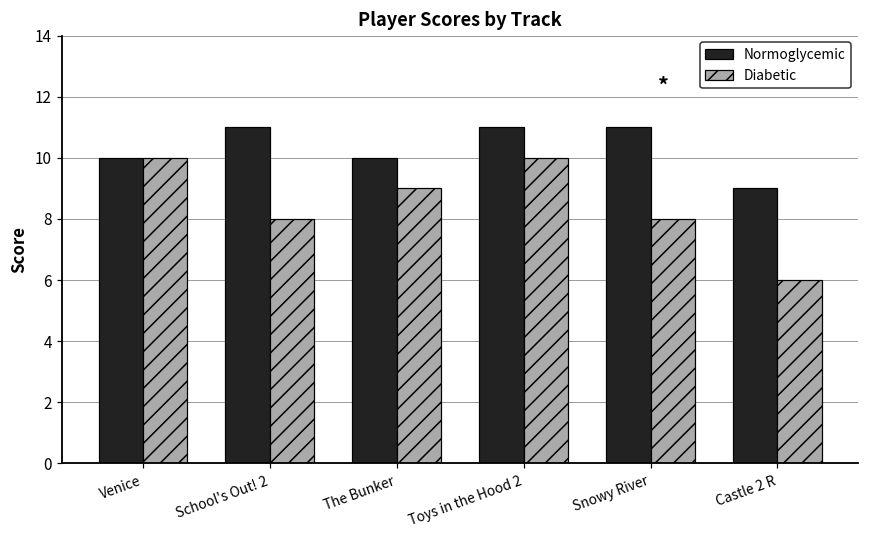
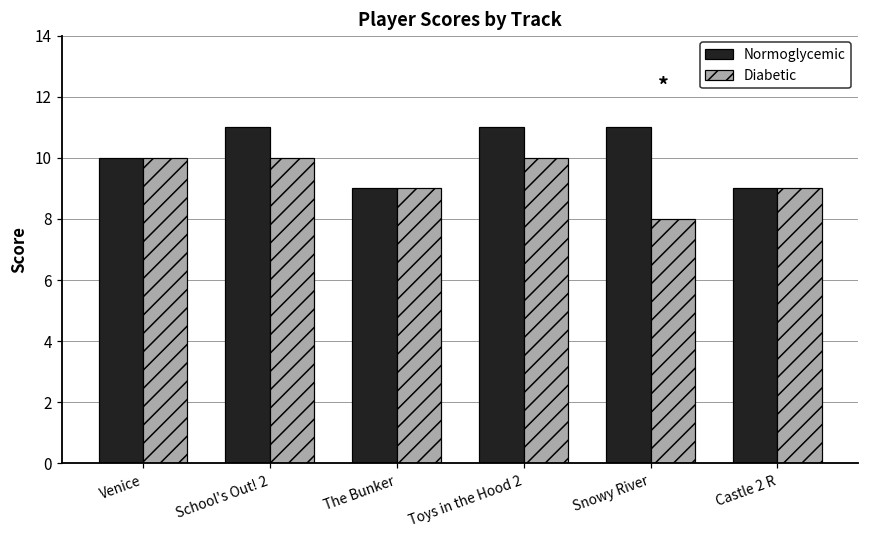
Diabetic, School's Out! 2: 8 -> 10
Normoglycemic, The Bunker: 10 -> 9
Diabetic, Castle 2 R: 6 -> 9
